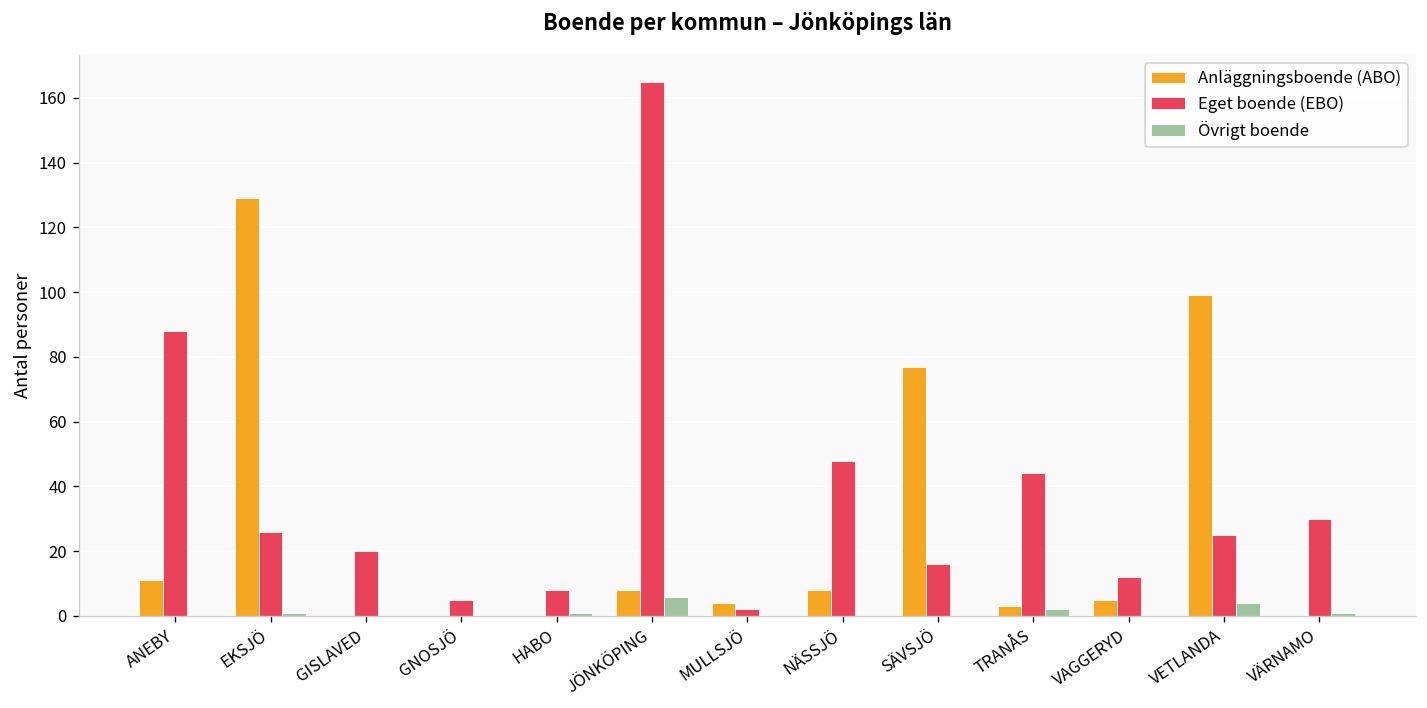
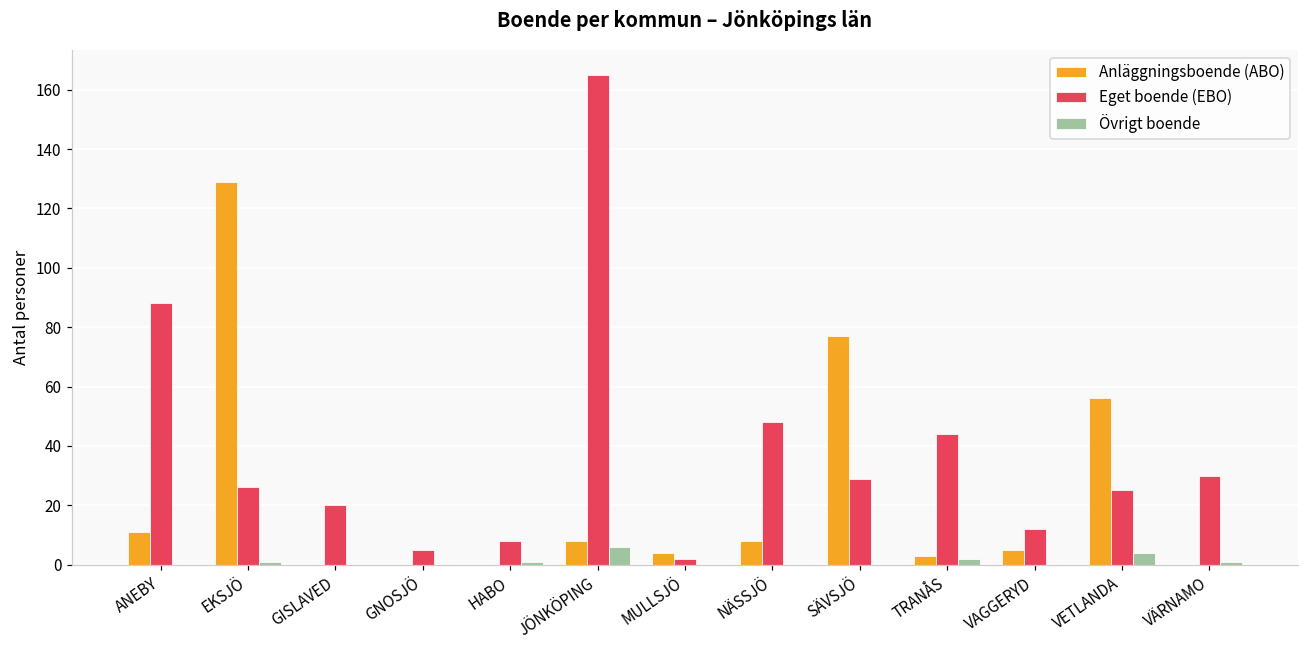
Eget boende (EBO), SÄVSJÖ: 16 -> 29
Anläggningsboende (ABO), VETLANDA: 99 -> 56
